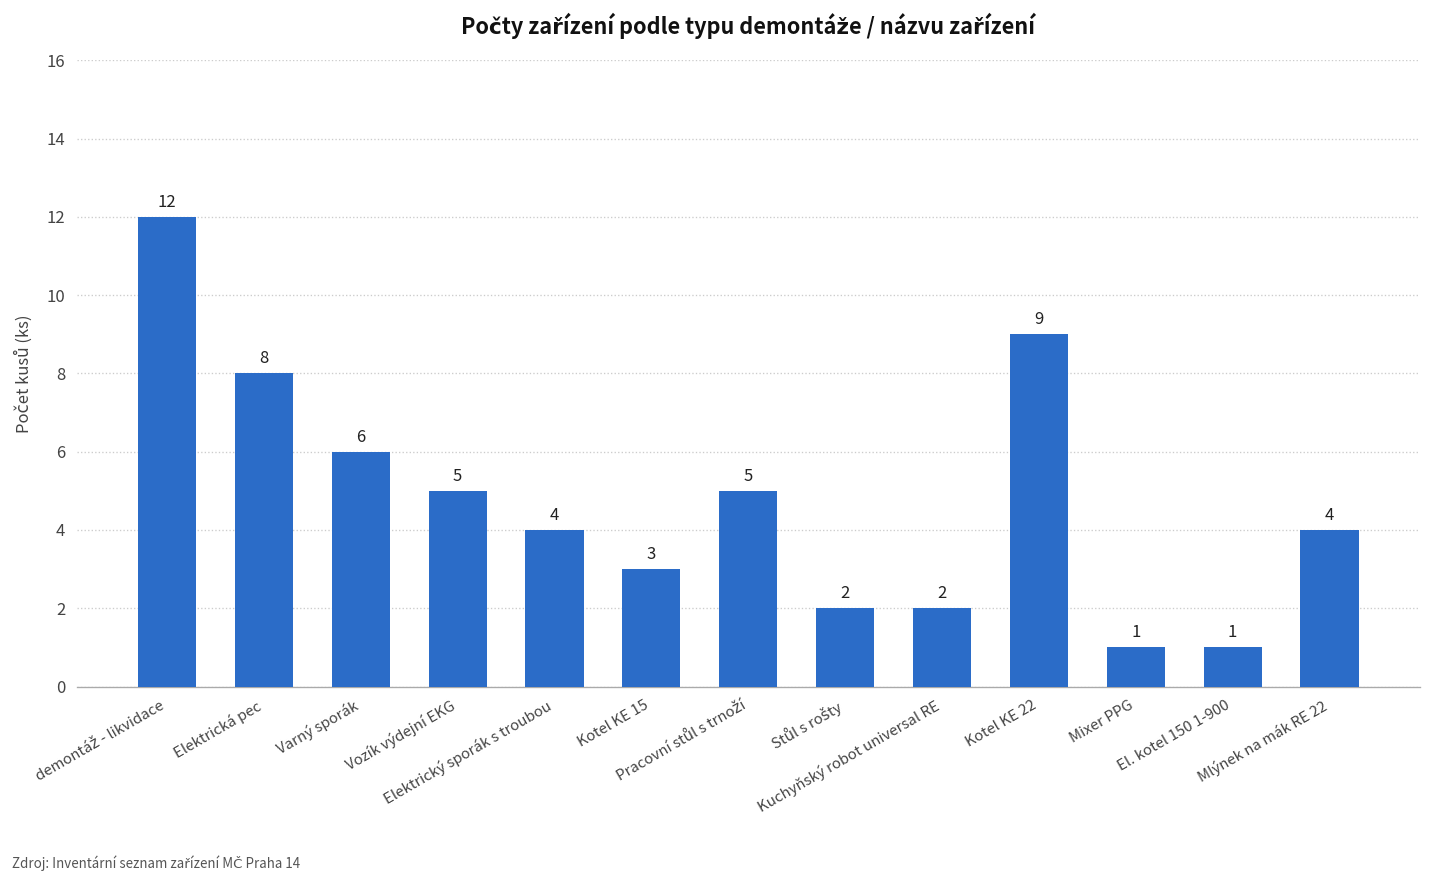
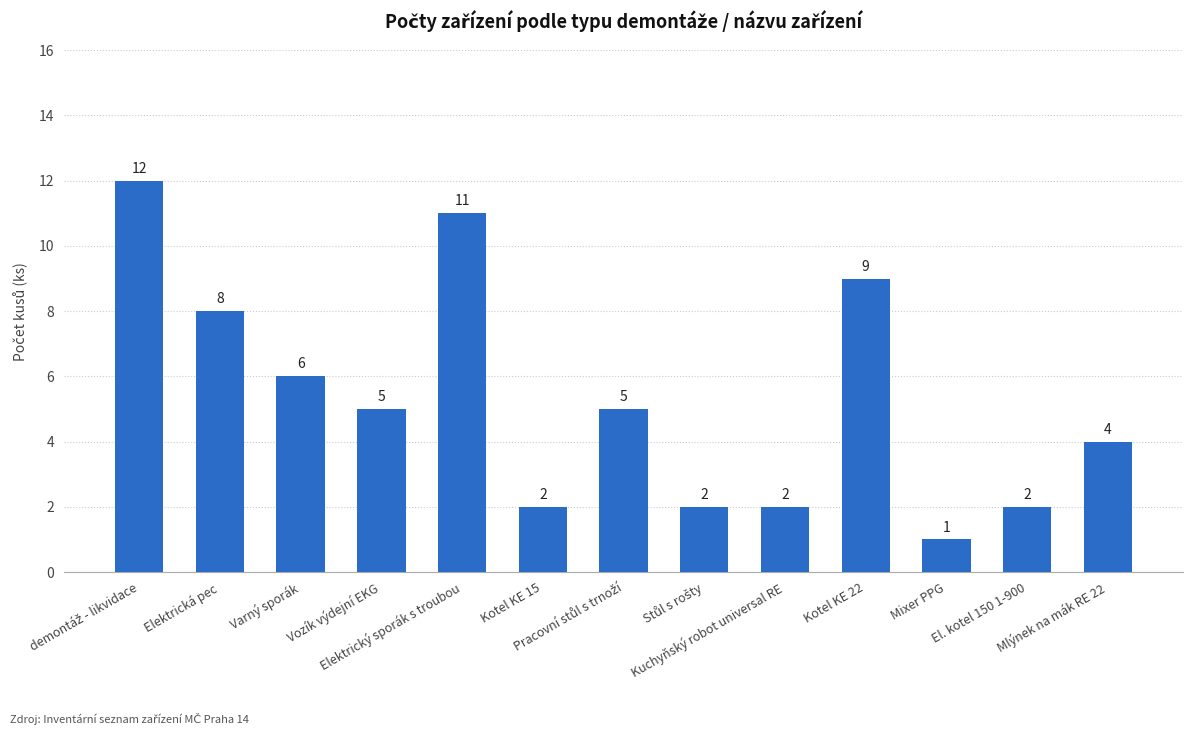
Elektrický sporák s troubou: 4 -> 11
Kotel KE 15: 3 -> 2
El. kotel 150 1-900: 1 -> 2
